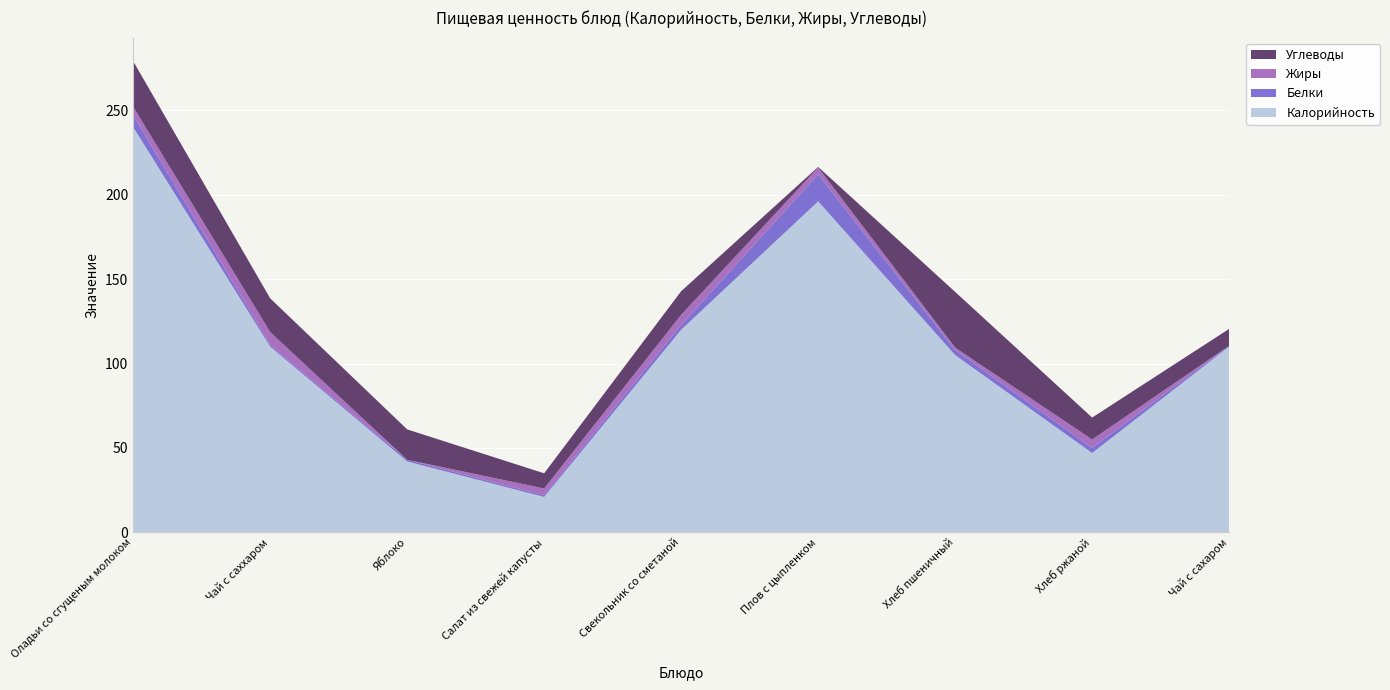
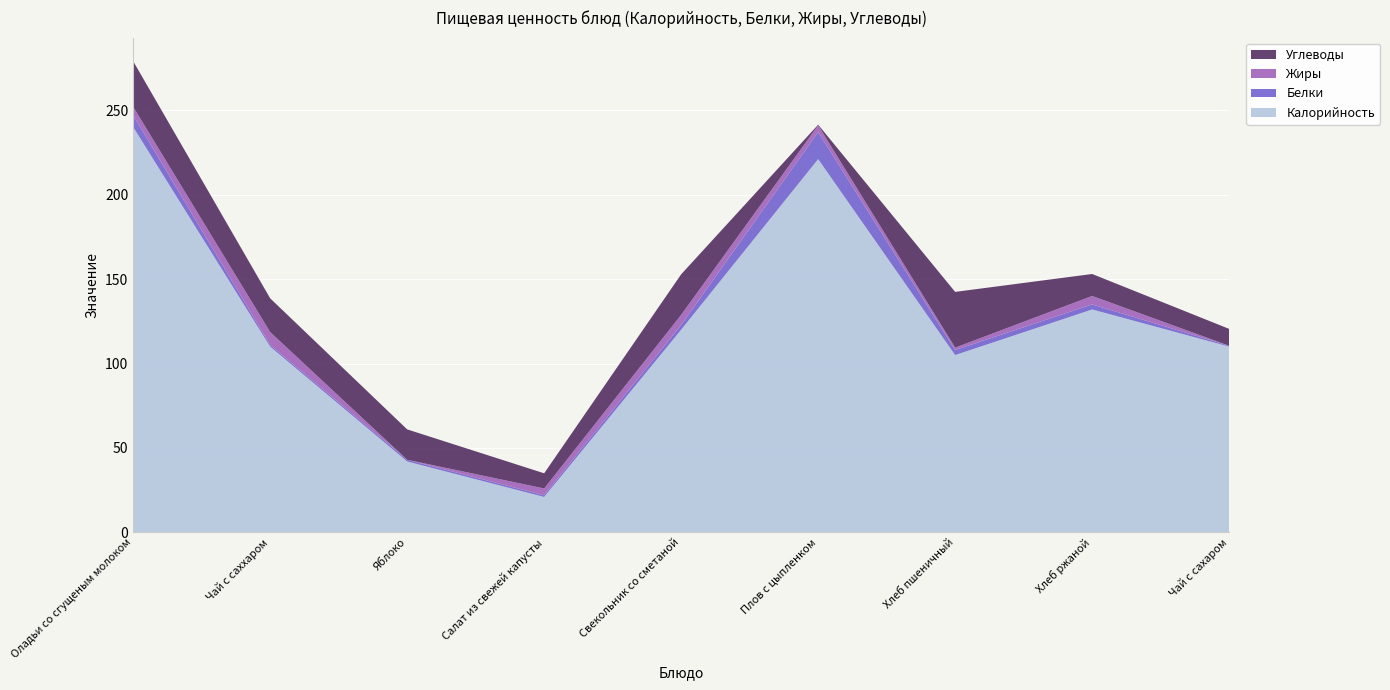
Углеводы, Свекольник со сметаной: 14 -> 24
Калорийность, Плов с цыпленком: 196 -> 221
Калорийность, Хлеб ржаной: 47 -> 132
